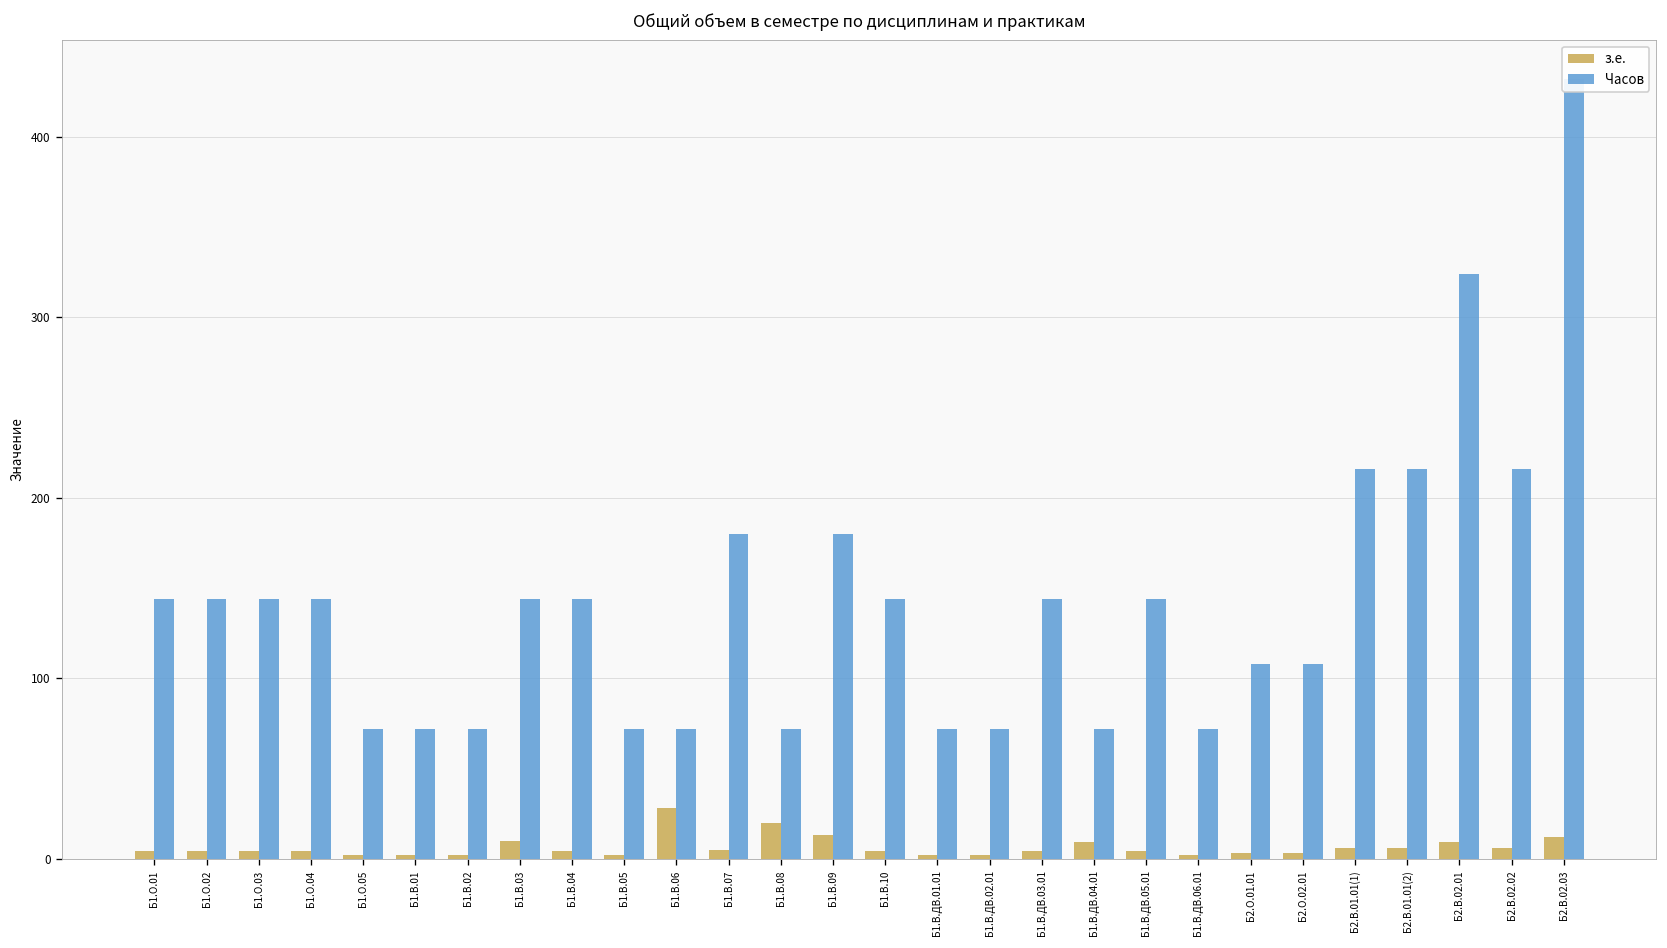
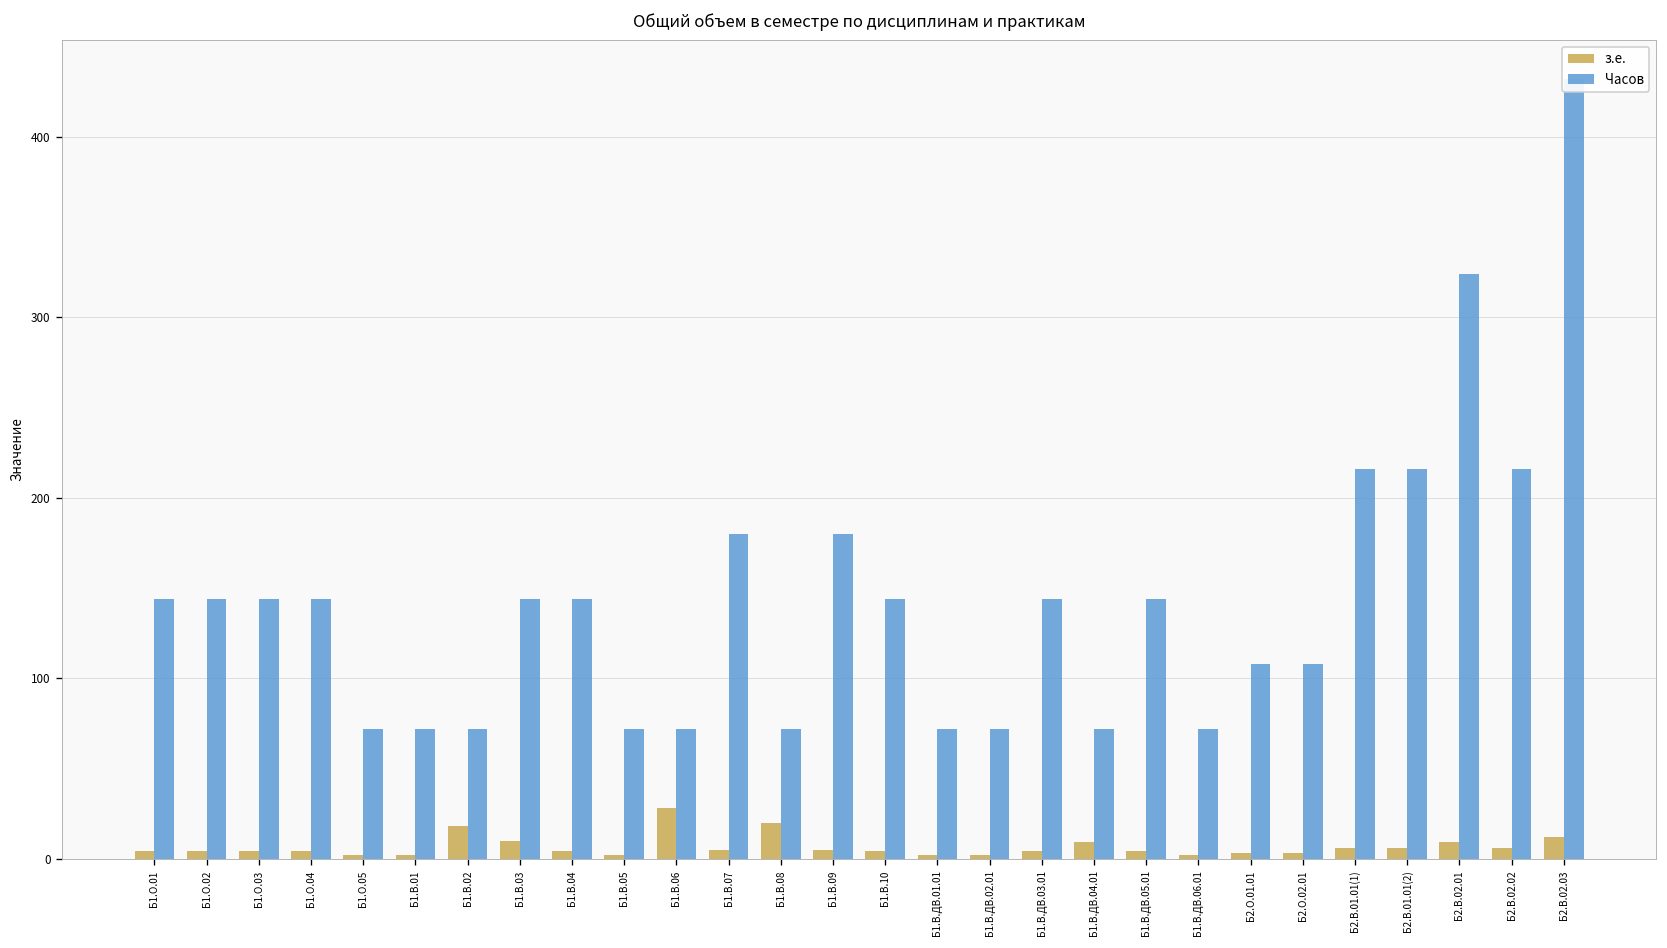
з.е., Б1.В.02: 2 -> 18
з.е., Б1.В.09: 13 -> 5
